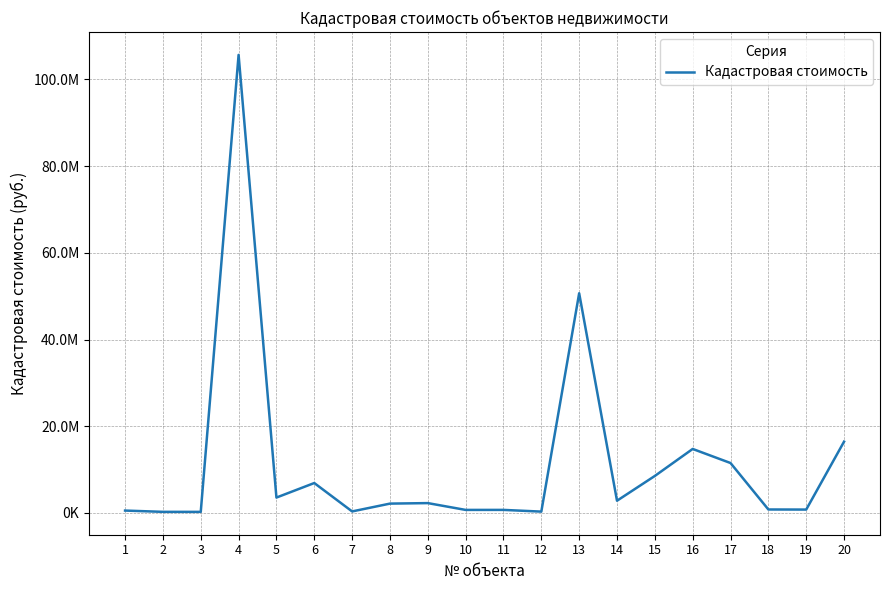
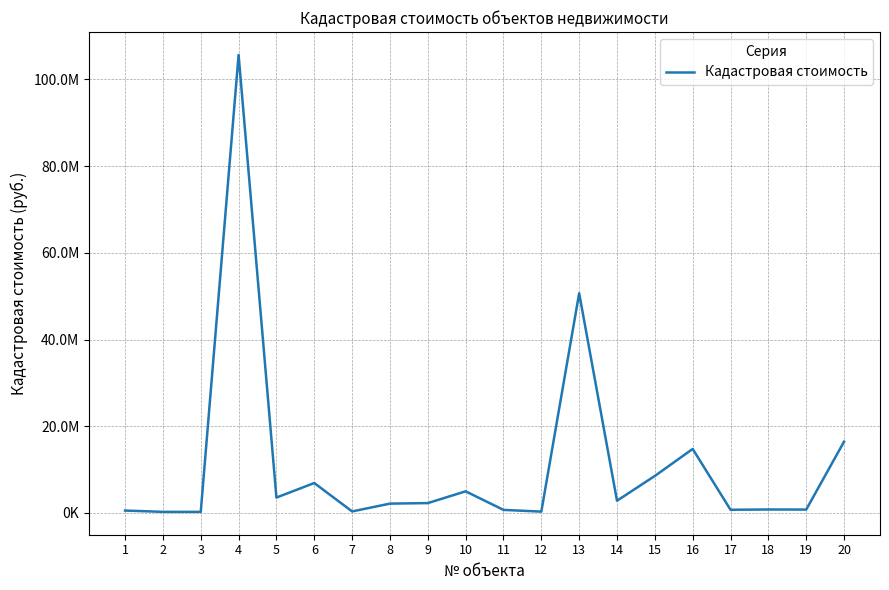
10: 1000000 -> 5000000
17: 12000000 -> 1000000
